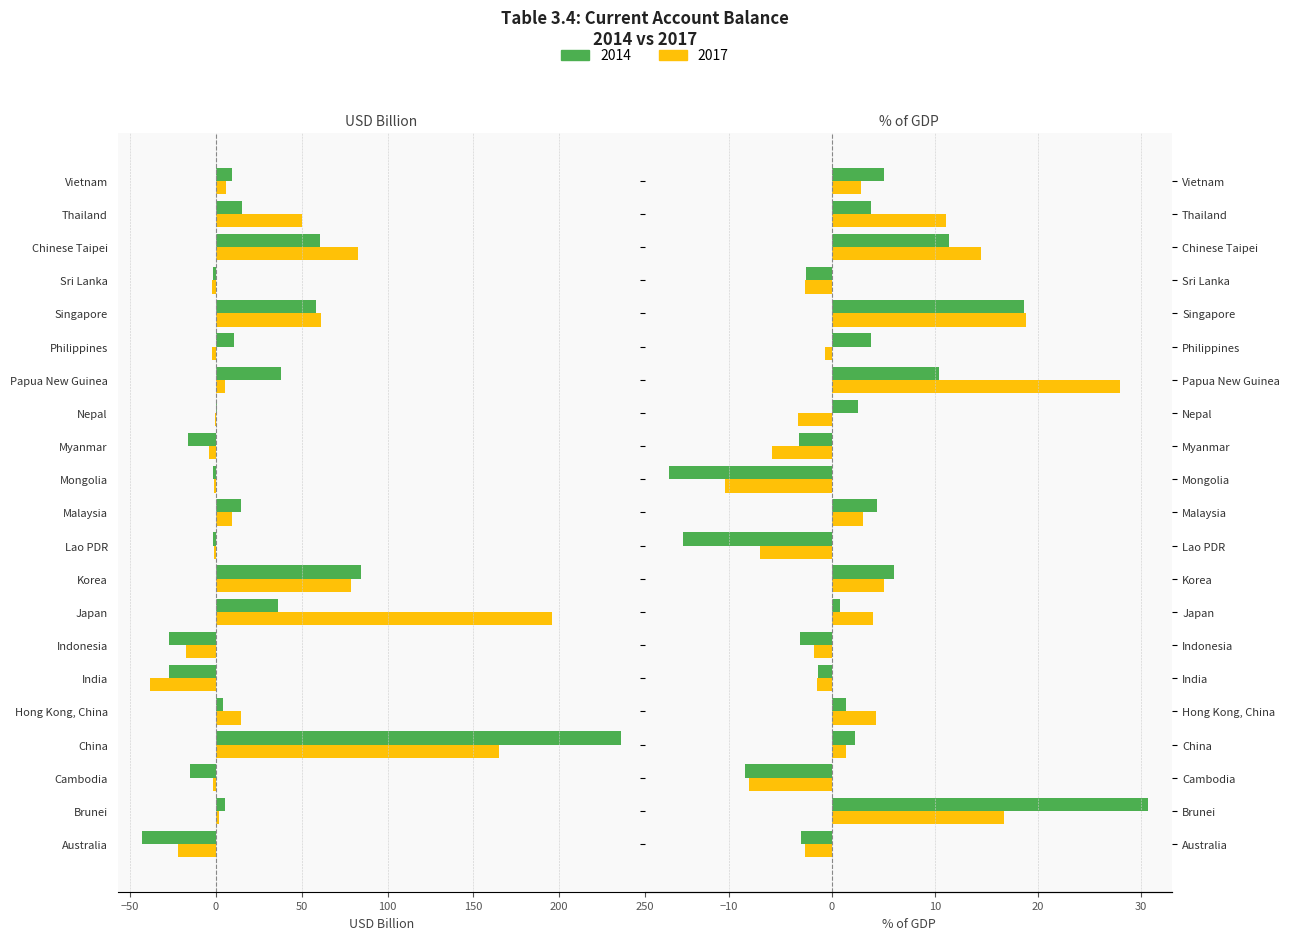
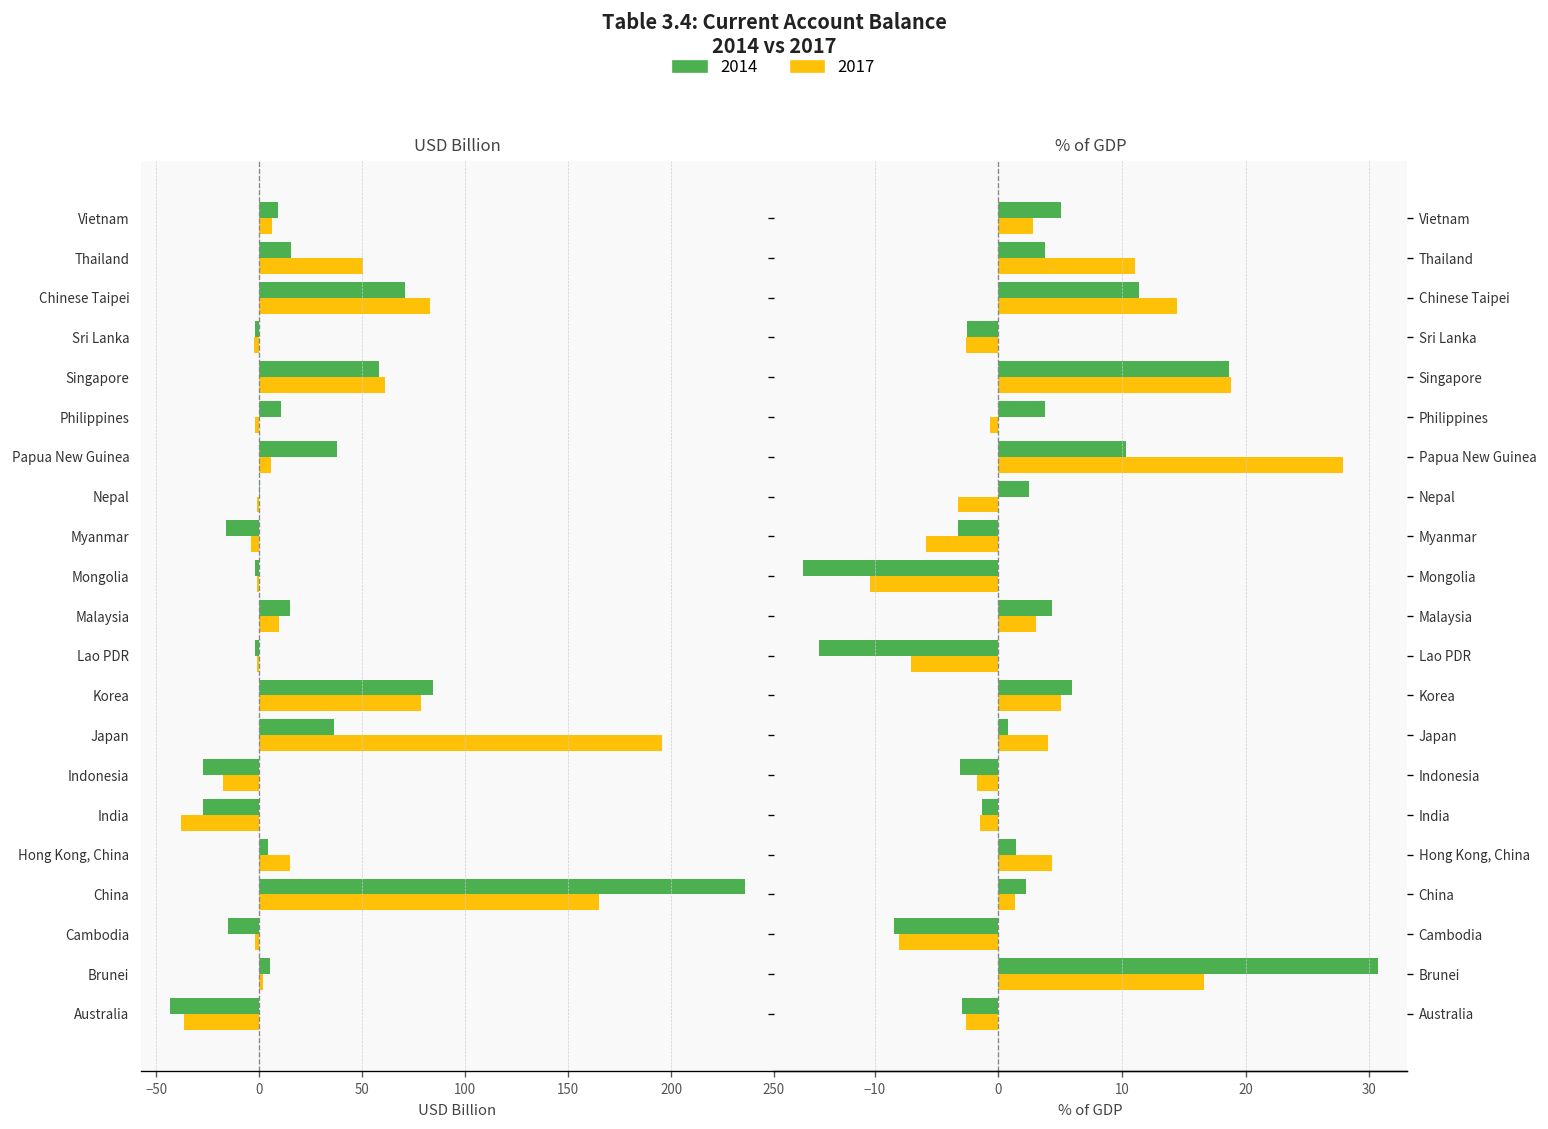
USD Billion, 2014, Chinese Taipei: 60 -> 71
USD Billion, 2017, Australia: -22 -> -36
